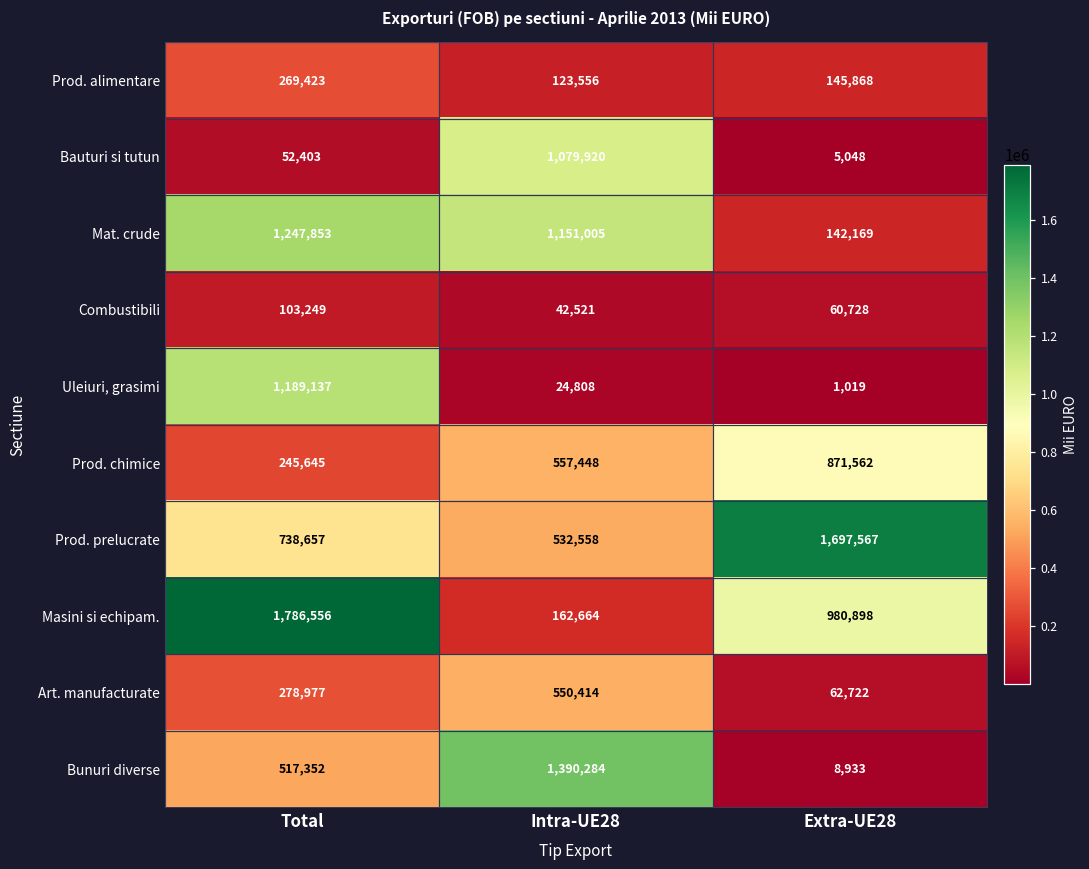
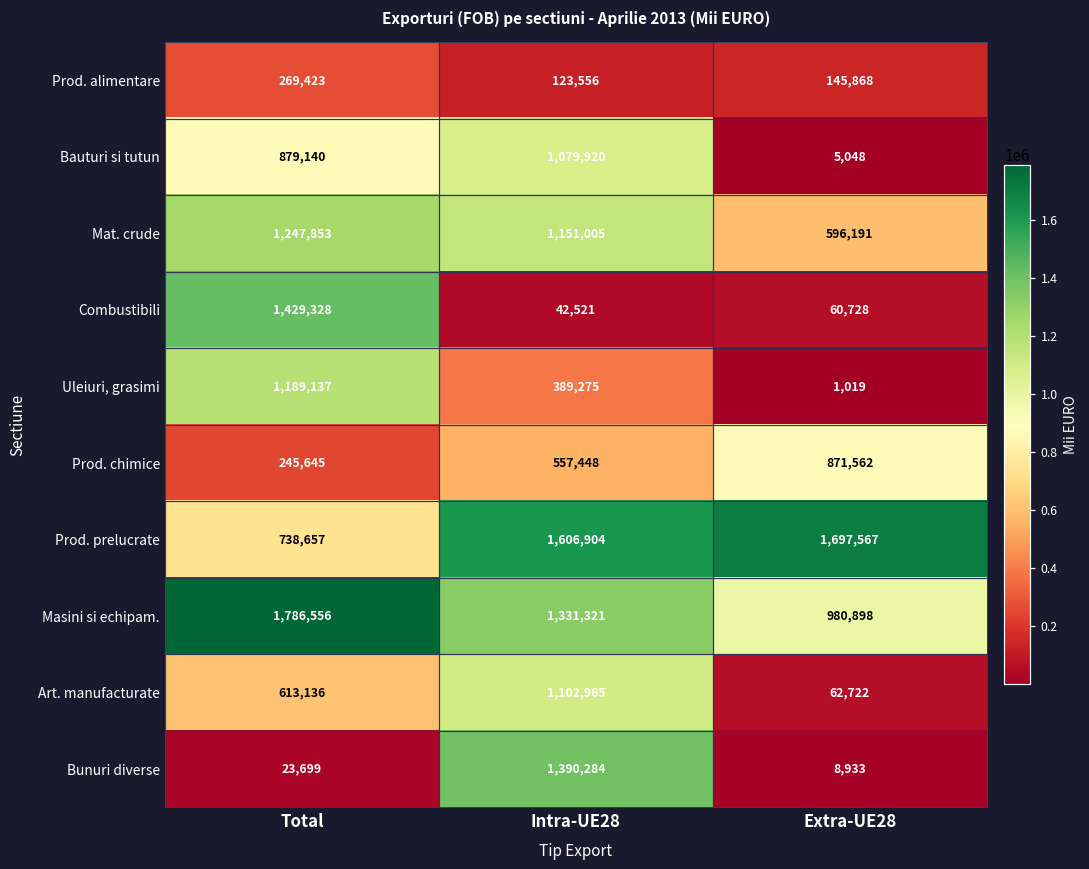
Bauturi si tutun, Total: 52,403 -> 879,140
Mat. crude, Extra-UE28: 142,169 -> 596,191
Combustibili, Total: 103,249 -> 1,429,328
Uleiuri, grasimi, Intra-UE28: 24,808 -> 389,275
Prod. prelucrate, Intra-UE28: 532,558 -> 1,606,904
Masini si echipam., Intra-UE28: 162,664 -> 1,331,321
Art. manufacturate, Total: 278,977 -> 613,136
Art. manufacturate, Intra-UE28: 550,414 -> 1,102,965
Bunuri diverse, Total: 517,352 -> 23,699
